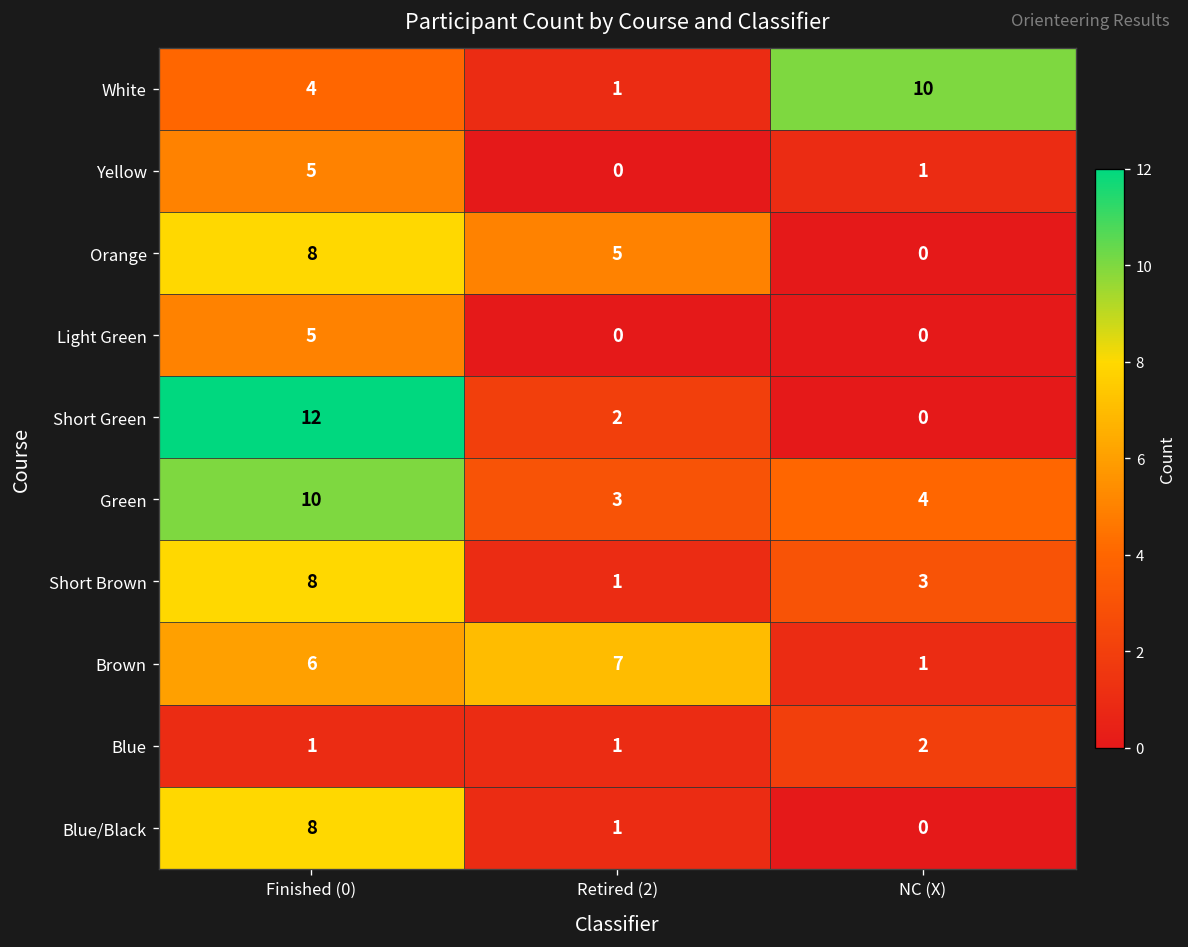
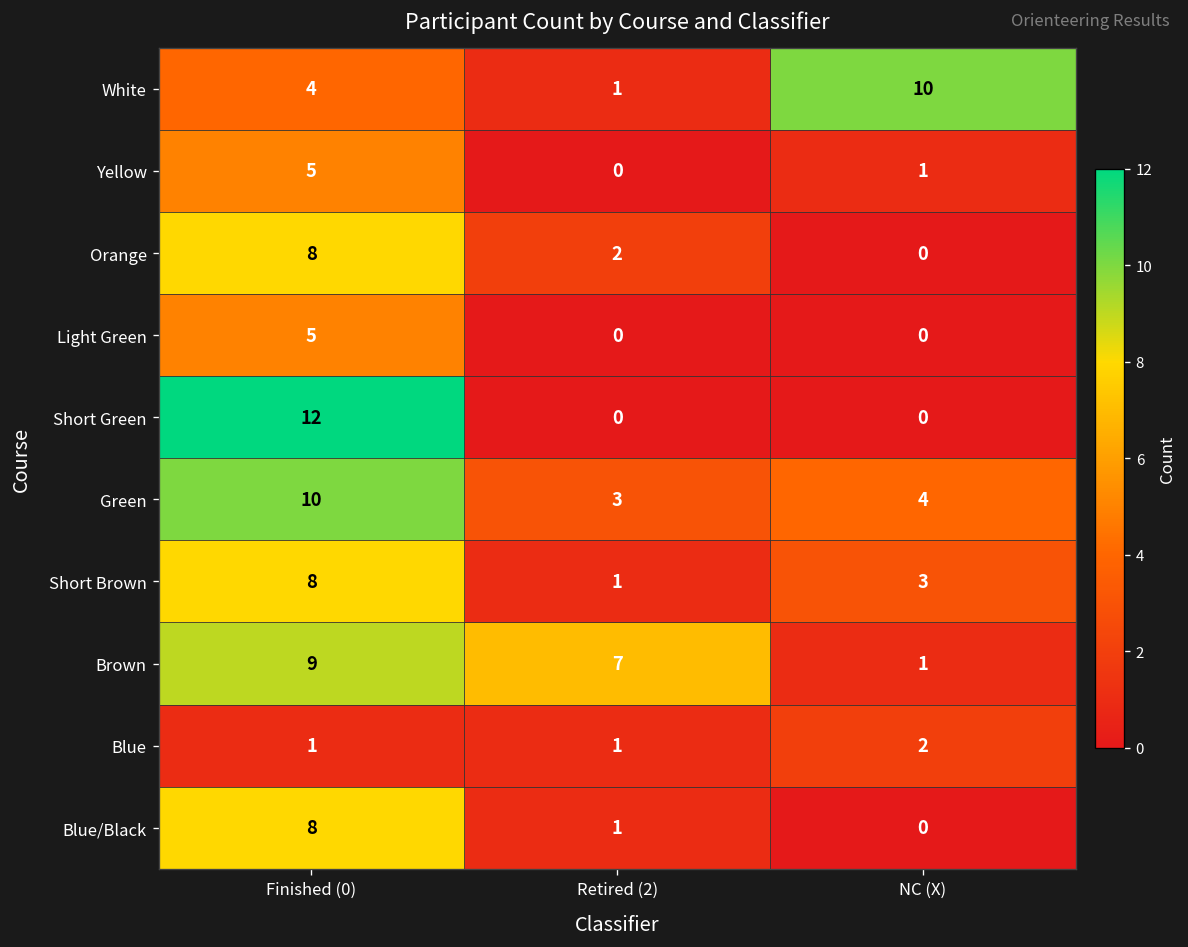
Orange, Retired (2): 5 -> 2
Short Green, Retired (2): 2 -> 0
Brown, Finished (0): 6 -> 9
